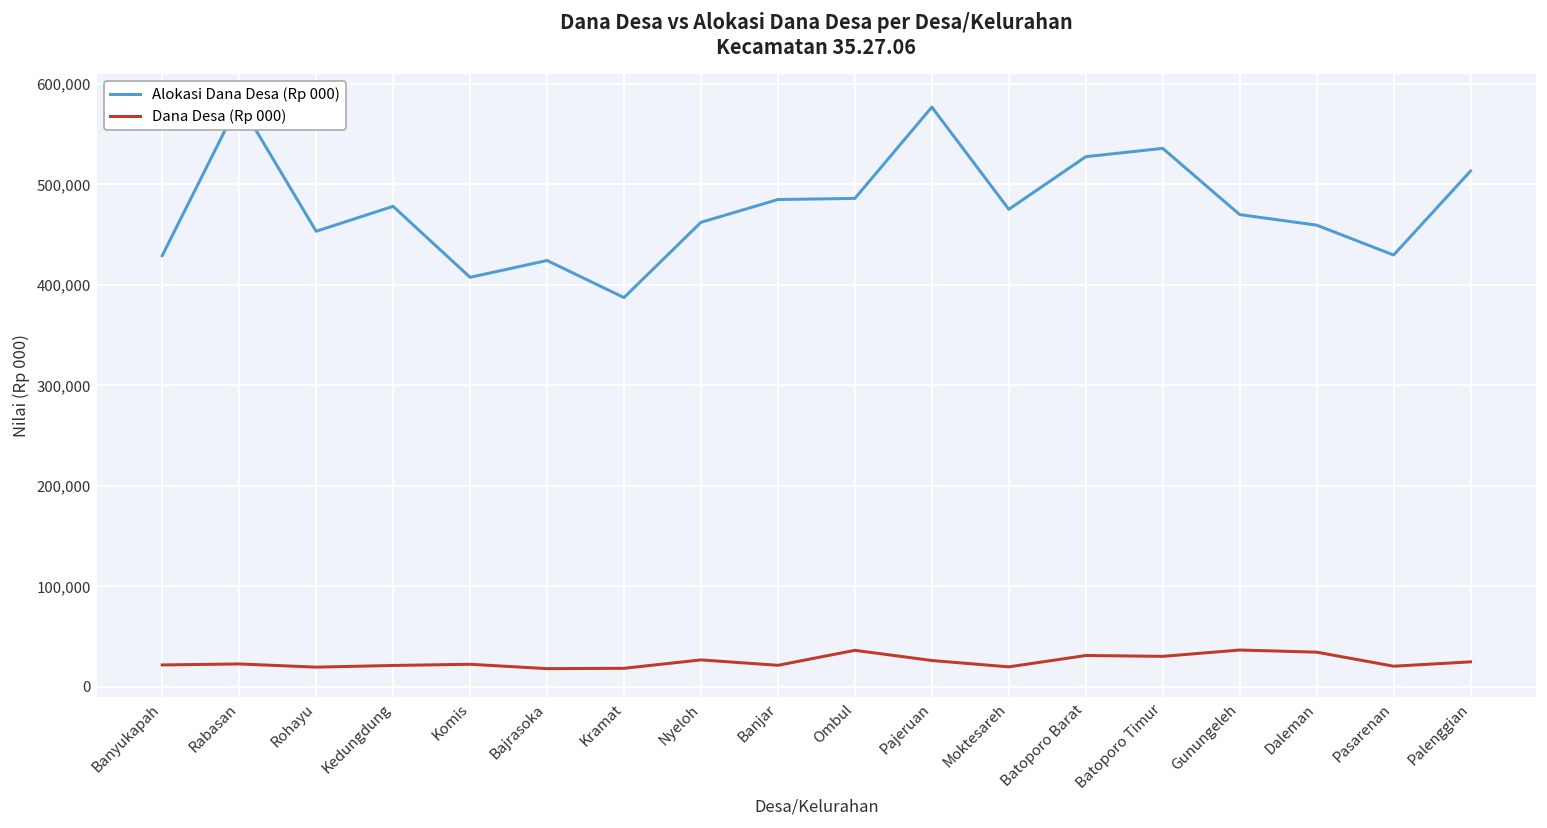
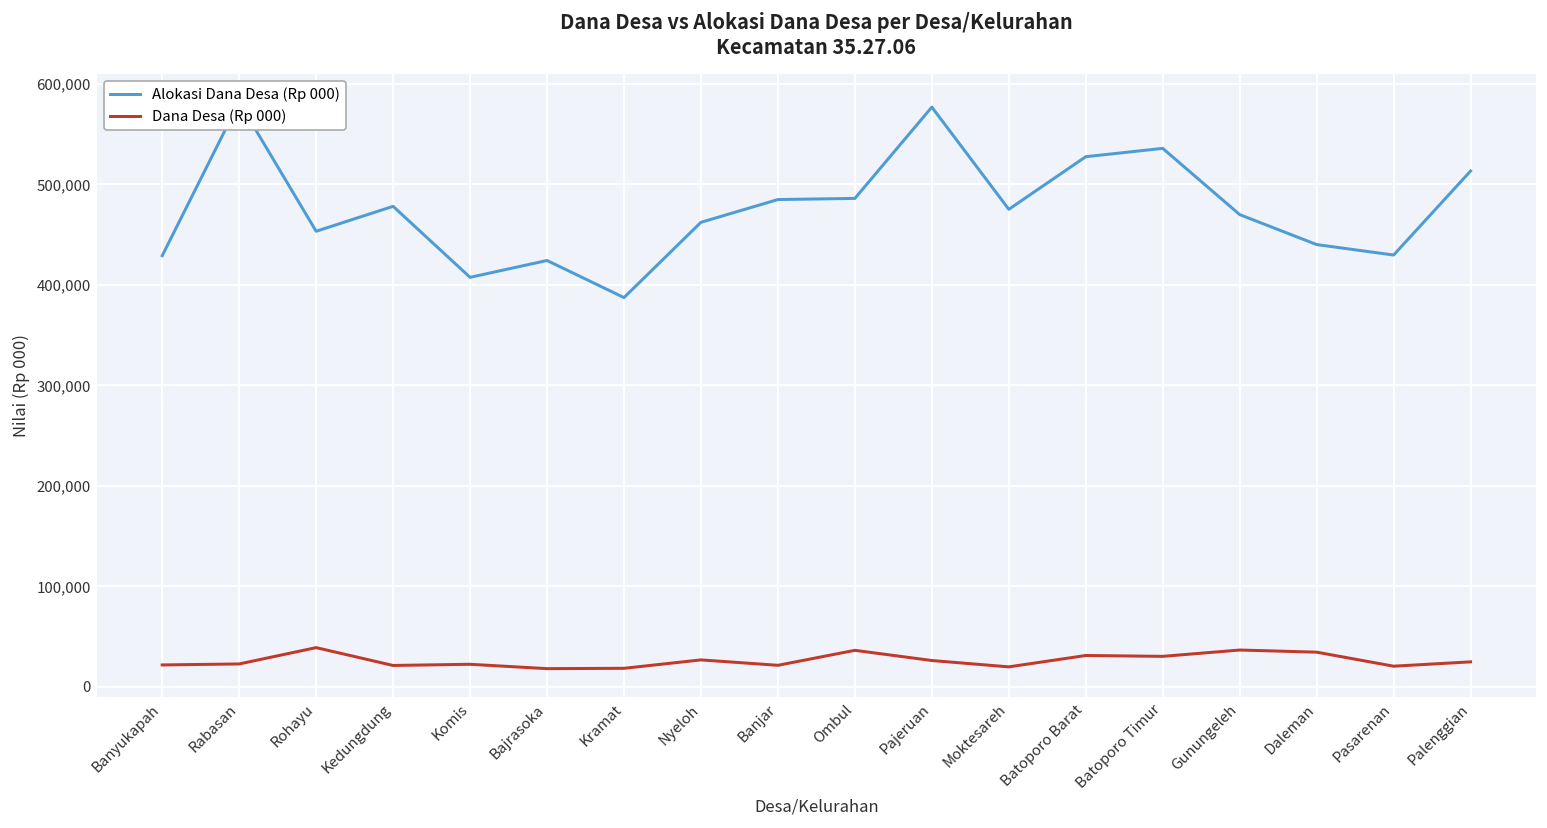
Dana Desa (Rp 000), Rohayu: 20,000 -> 40,000
Alokasi Dana Desa (Rp 000), Daleman: 460,000 -> 440,000
